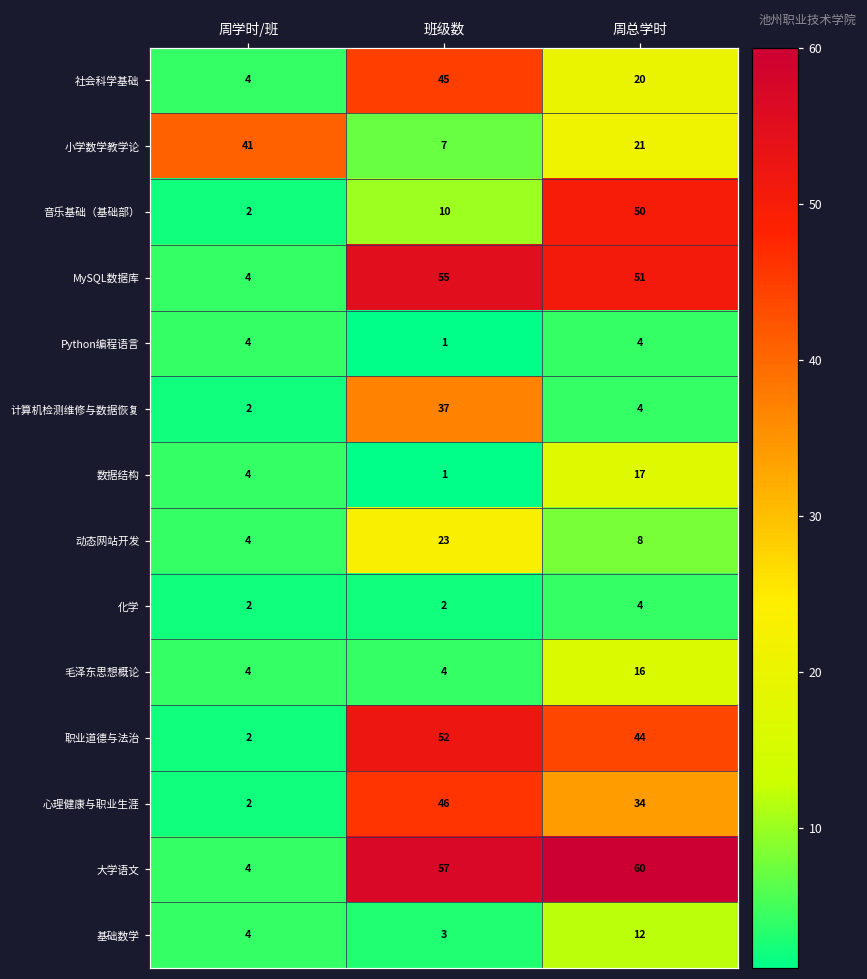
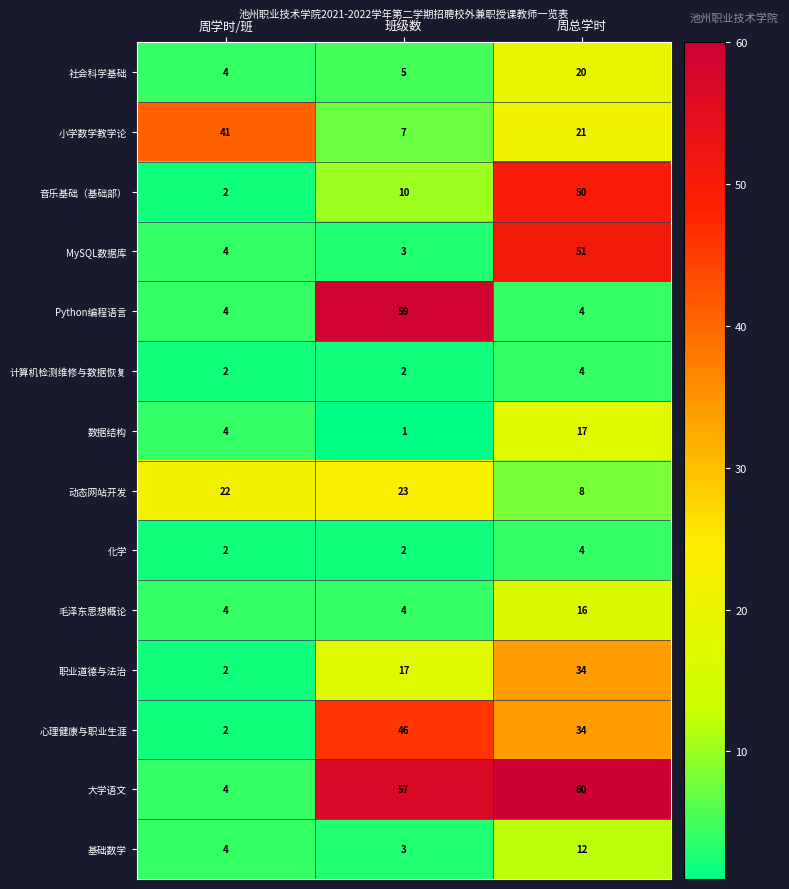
社会科学基础, 班级数: 45 -> 5
MySQL数据库, 班级数: 55 -> 3
Python编程语言, 班级数: 1 -> 59
计算机检测维修与数据恢复, 班级数: 37 -> 2
动态网站开发, 周学时/班: 4 -> 22
职业道德与法治, 班级数: 52 -> 17
职业道德与法治, 周总学时: 44 -> 34
